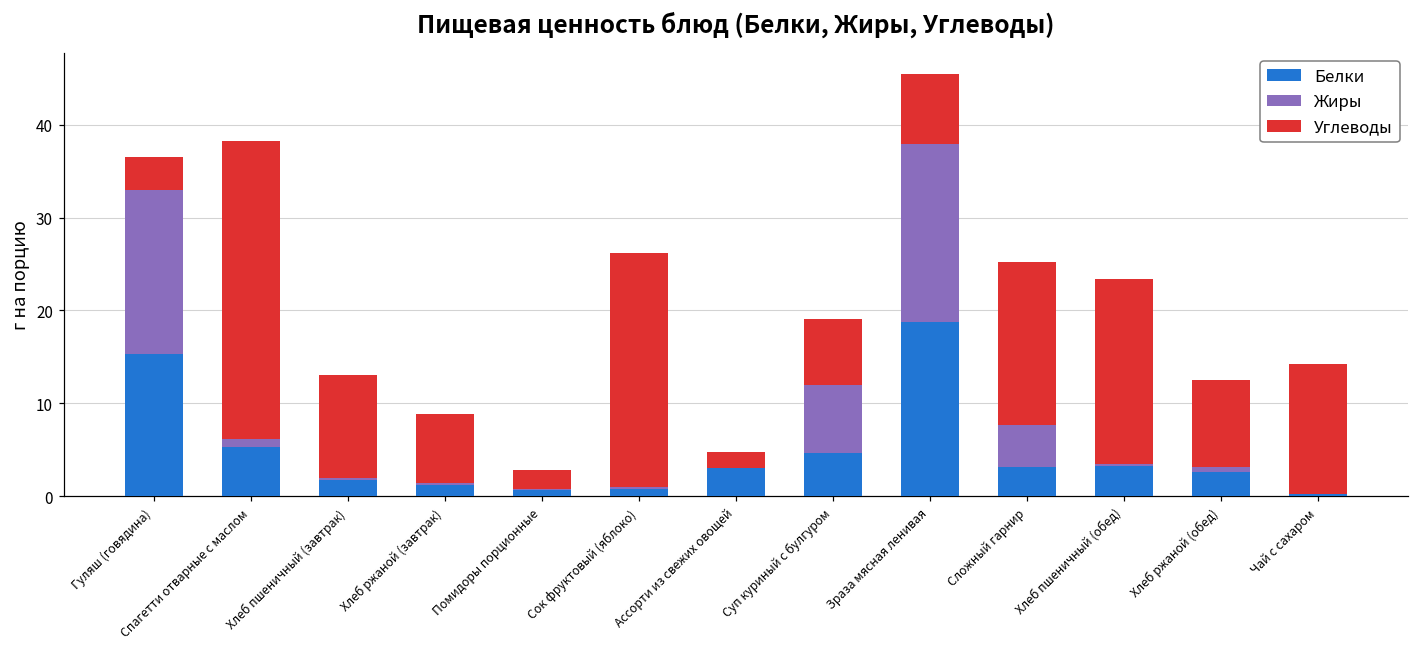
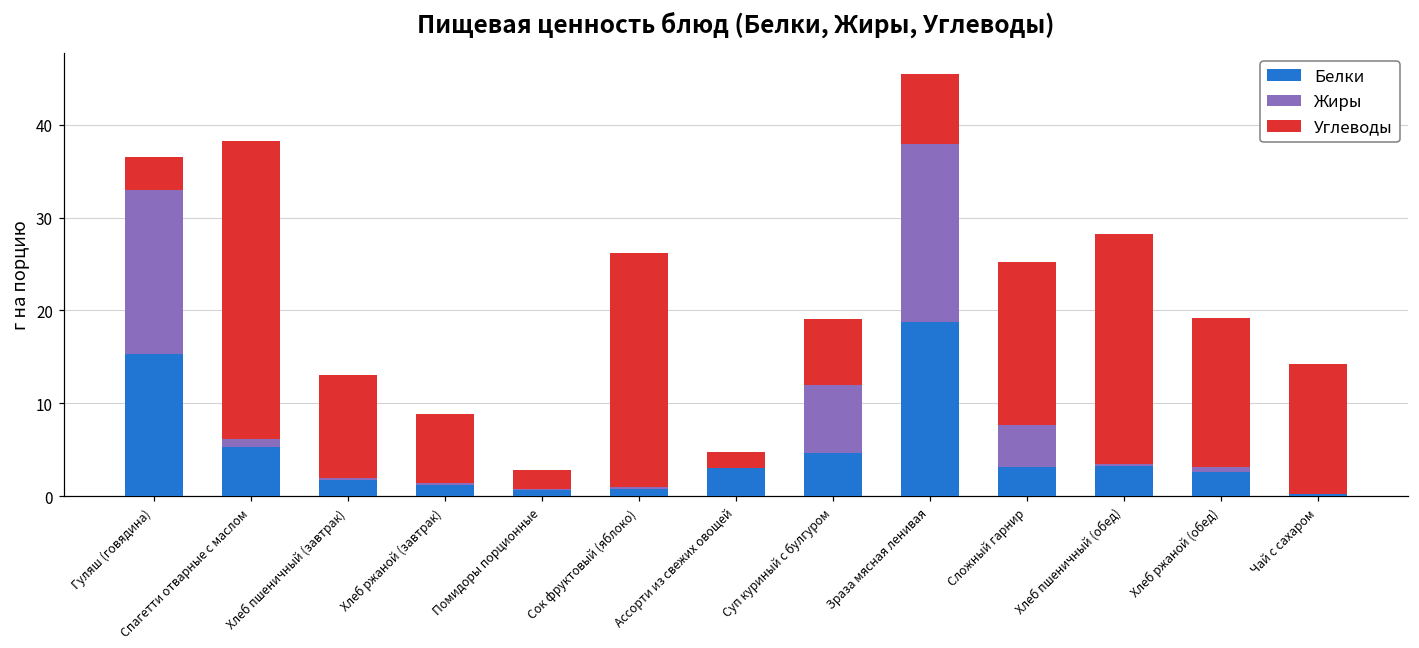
Углеводы, Хлеб пшеничный (обед): 20 -> 25
Углеводы, Хлеб ржаной (обед): 9 -> 16
